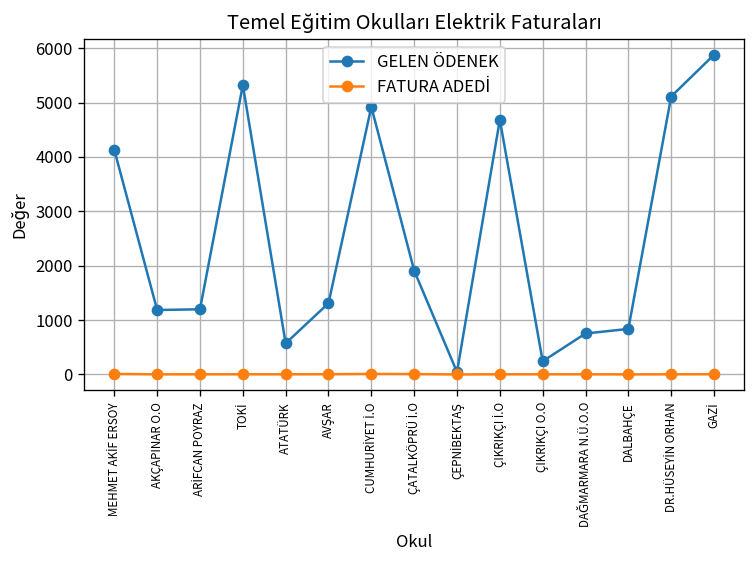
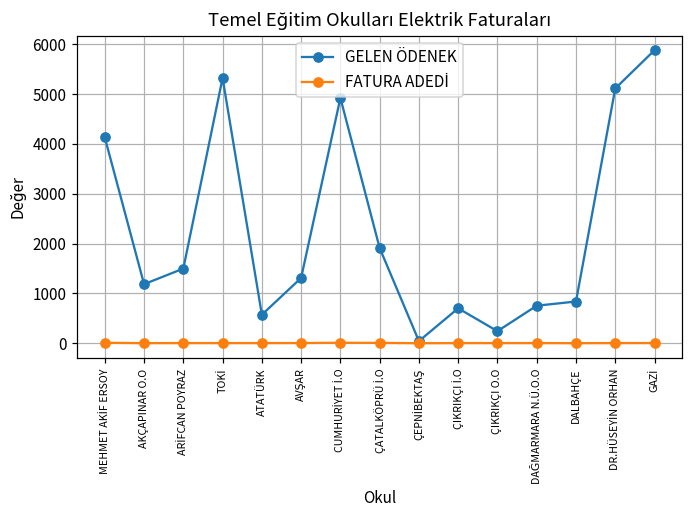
GELEN ÖDENEK, ARİFCAN POYRAZ: 1200 -> 1500
GELEN ÖDENEK, ÇIKRIKÇI İ.O: 4700 -> 700
